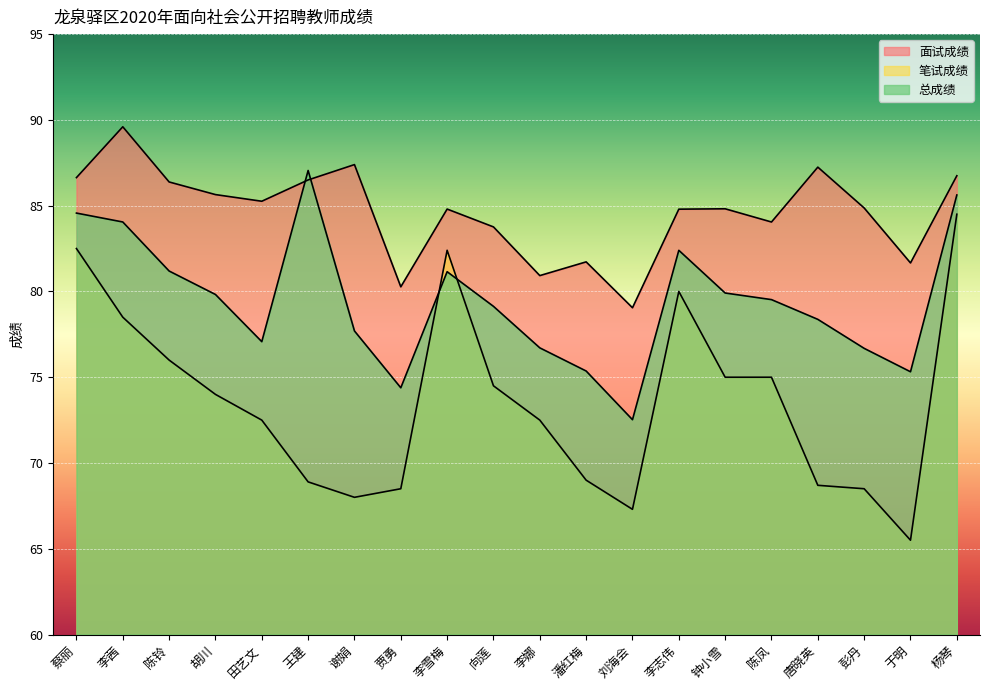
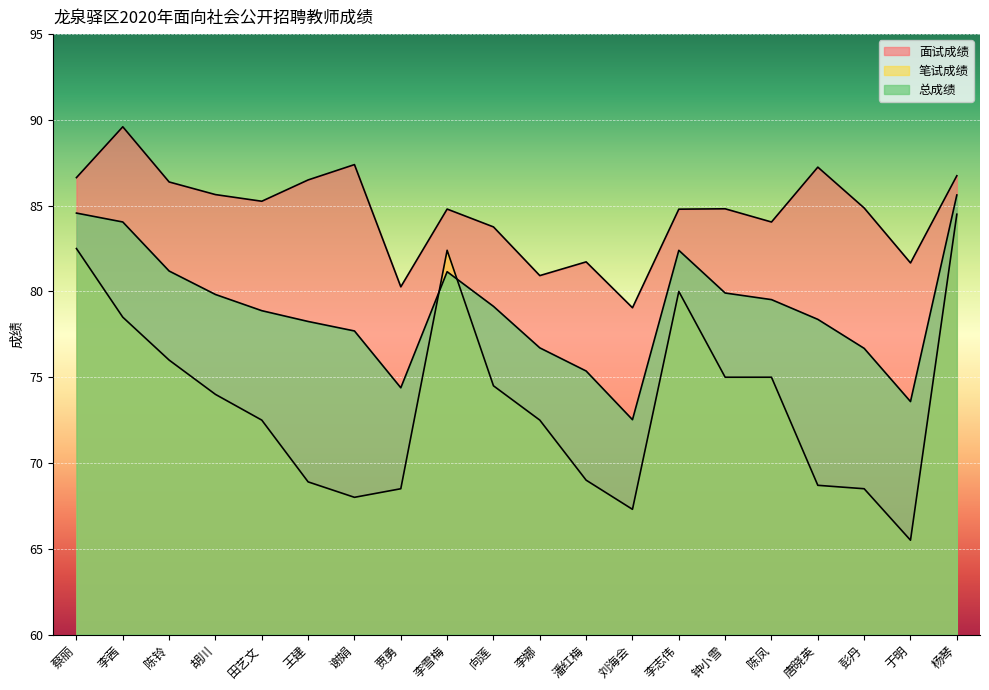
总成绩, 田艺文: 77.1 -> 78.9
总成绩, 王建: 87.1 -> 78.3
总成绩, 于明: 75.3 -> 73.6
